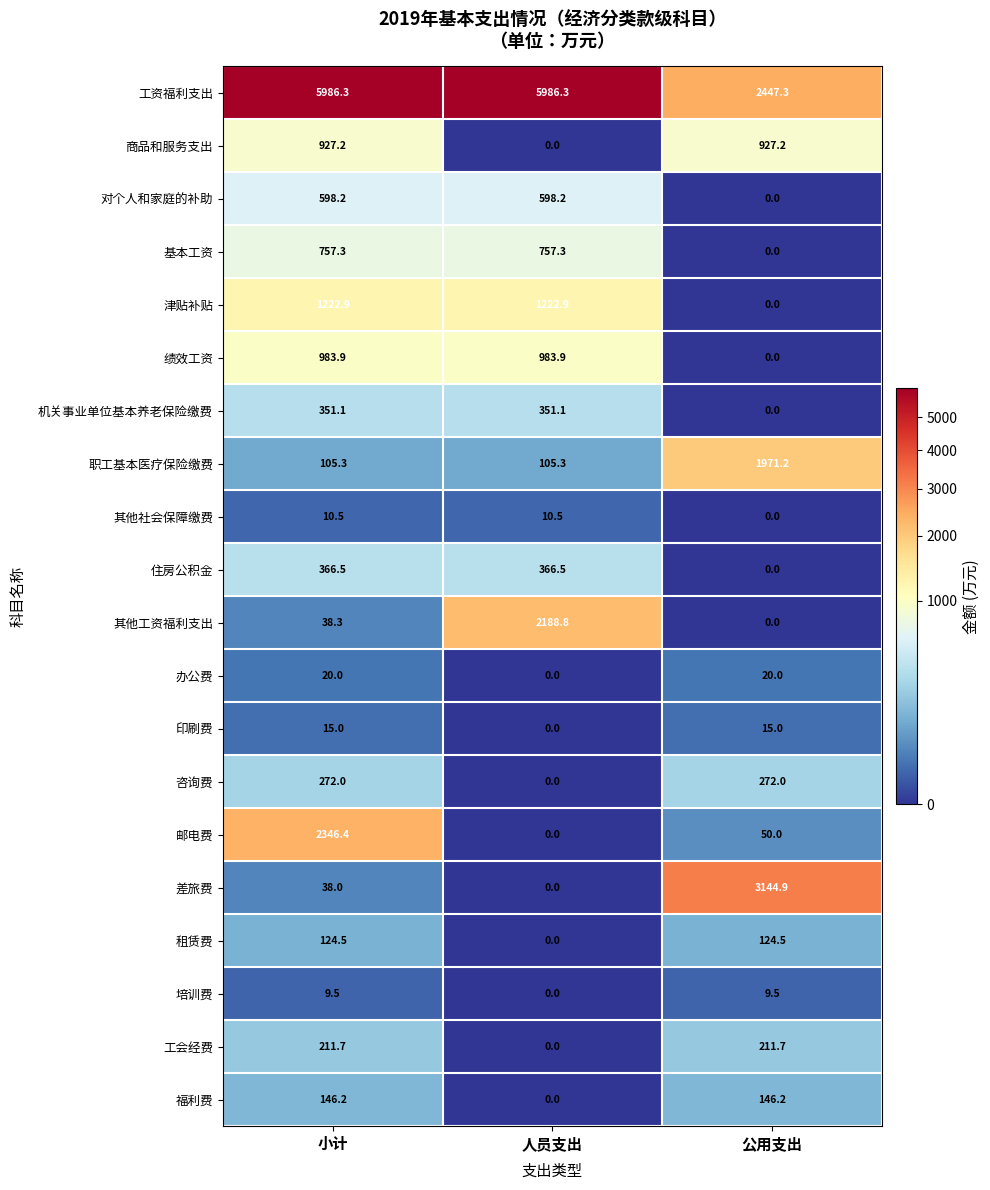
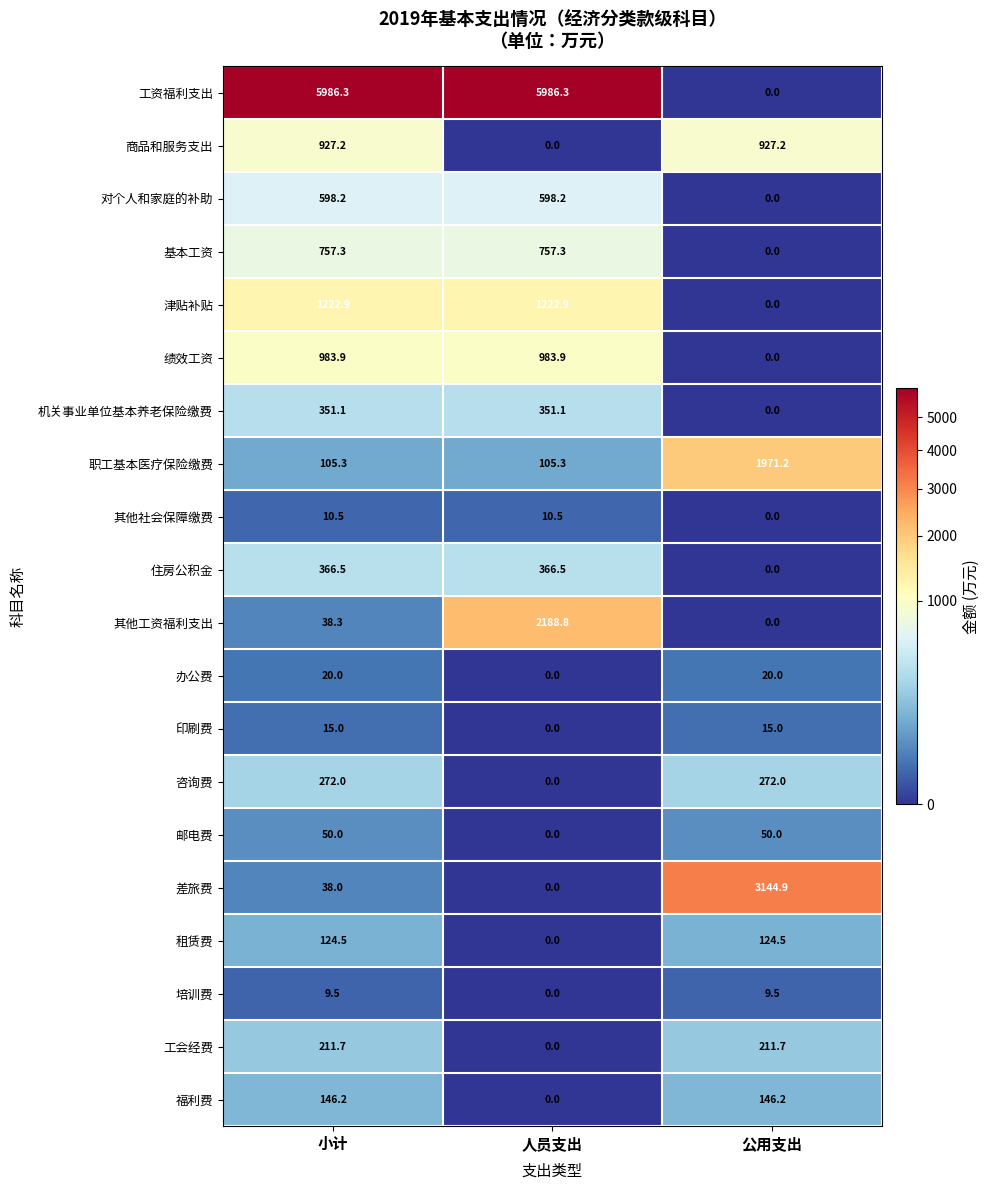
工资福利支出, 公用支出: 2447.3 -> 0.0
邮电费, 小计: 2346.4 -> 50.0
